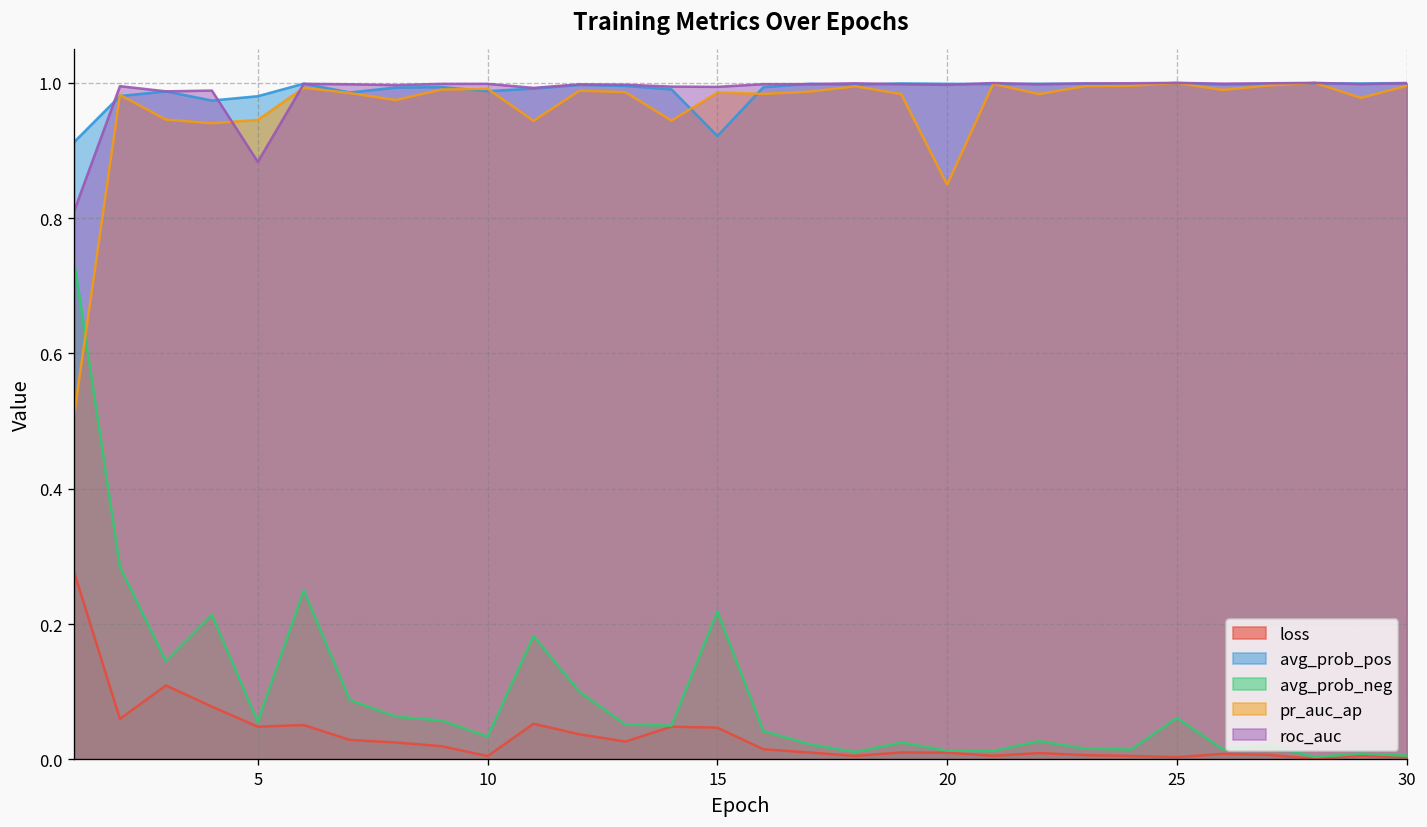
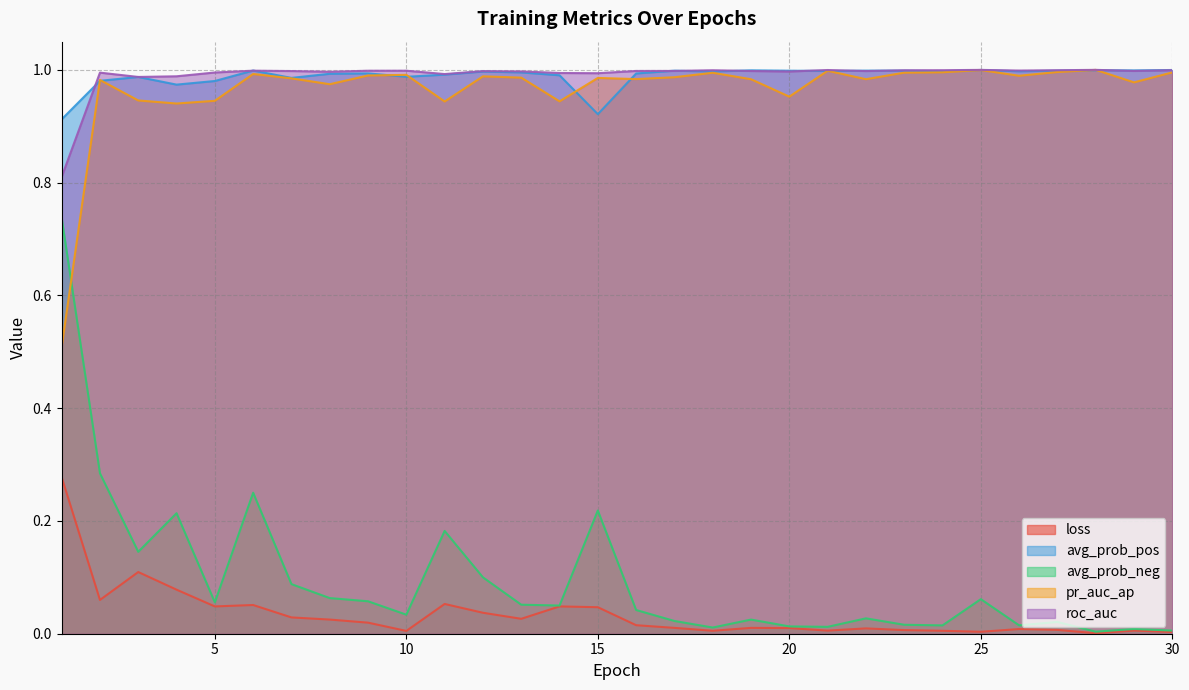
roc_auc, 5: 0.88 -> 1.00
pr_auc_ap, 20: 0.85 -> 0.95
